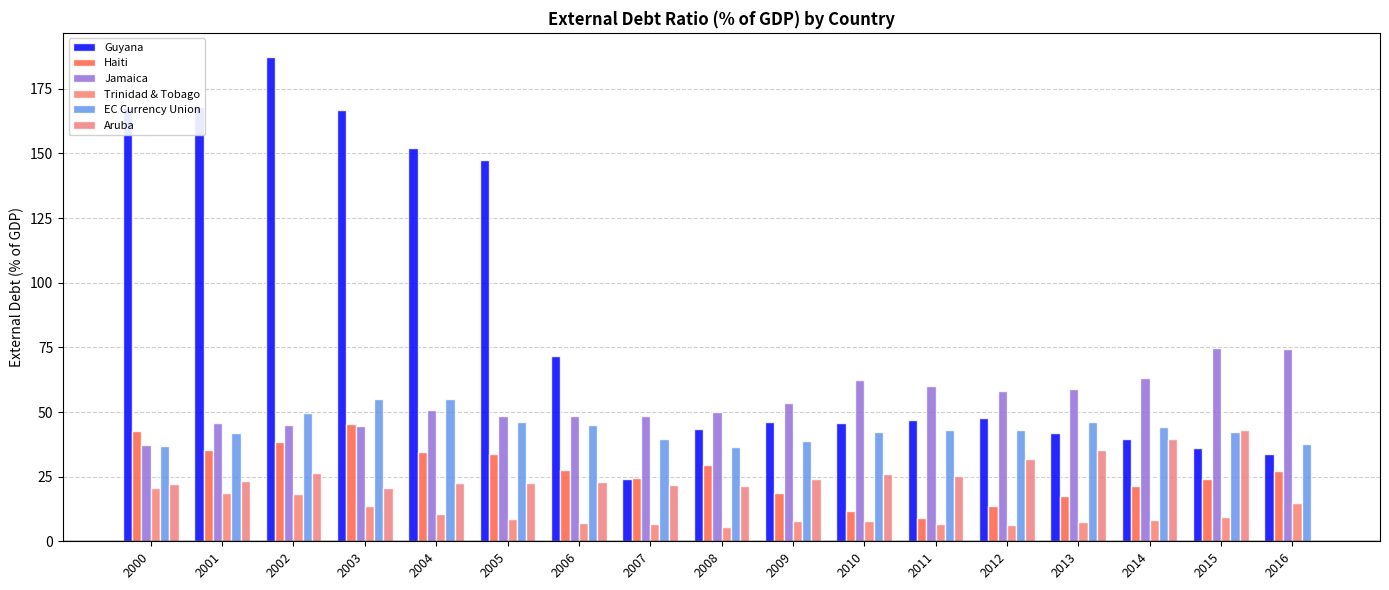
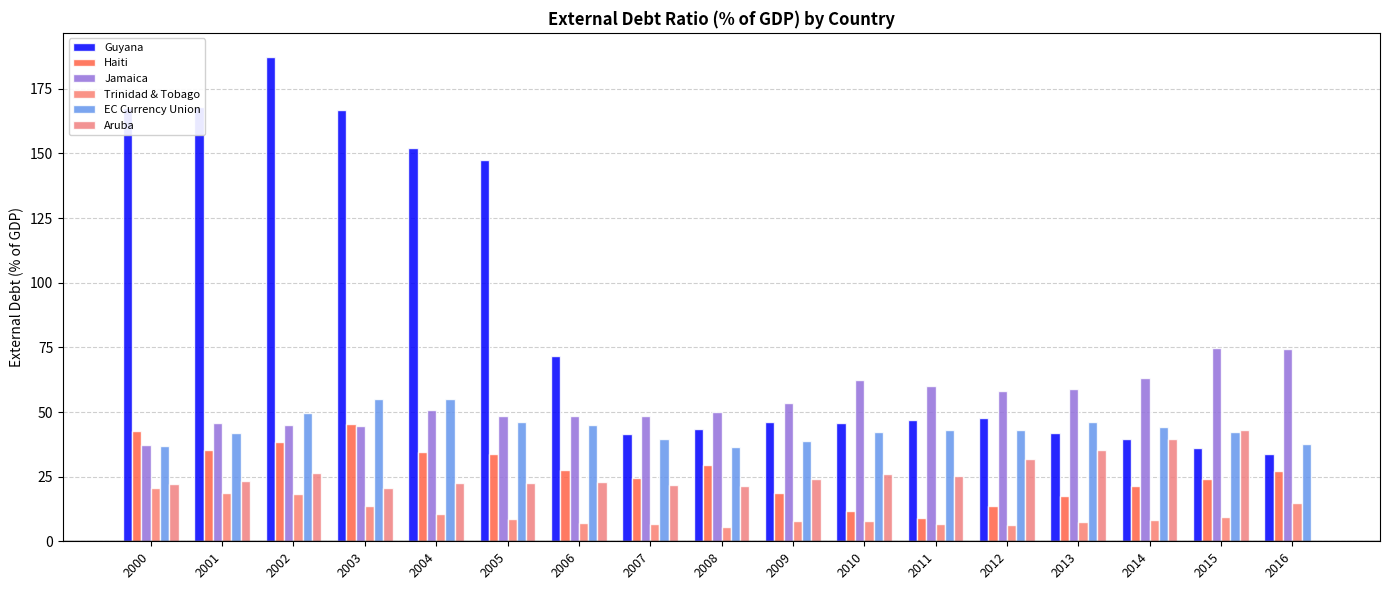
Guyana, 2007: 24 -> 42
